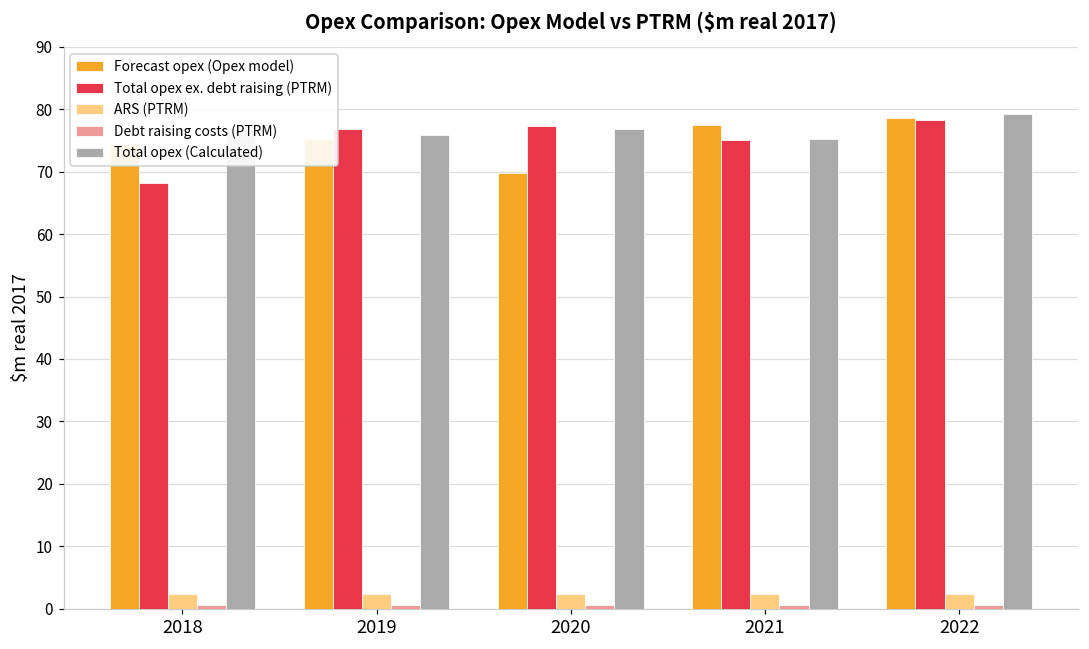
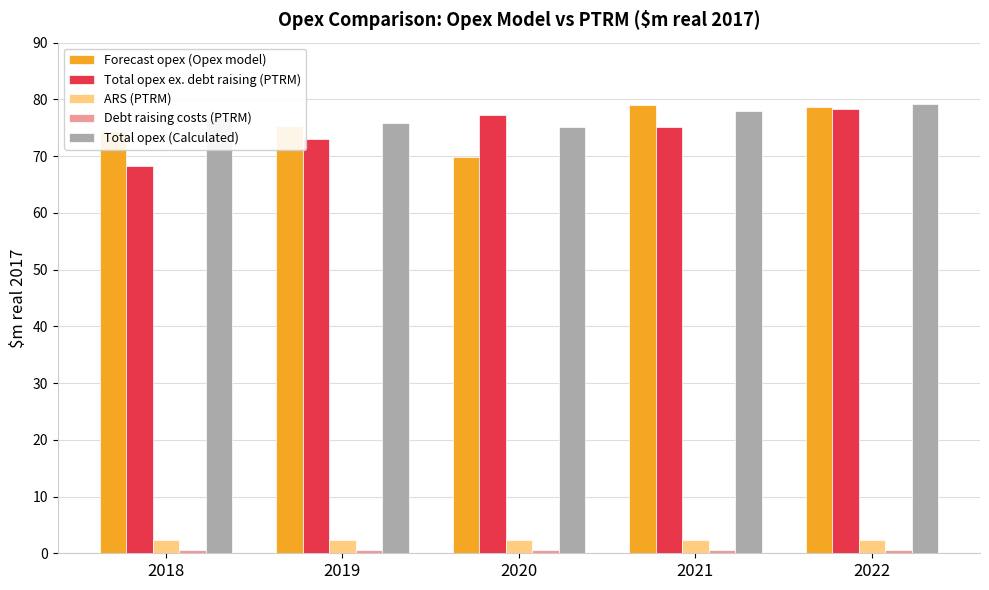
Total opex ex. debt raising (PTRM), 2019: 77 -> 73
Total opex (Calculated), 2020: 77 -> 75
Forecast opex (Opex model), 2021: 77 -> 79
Total opex (Calculated), 2021: 75 -> 78
